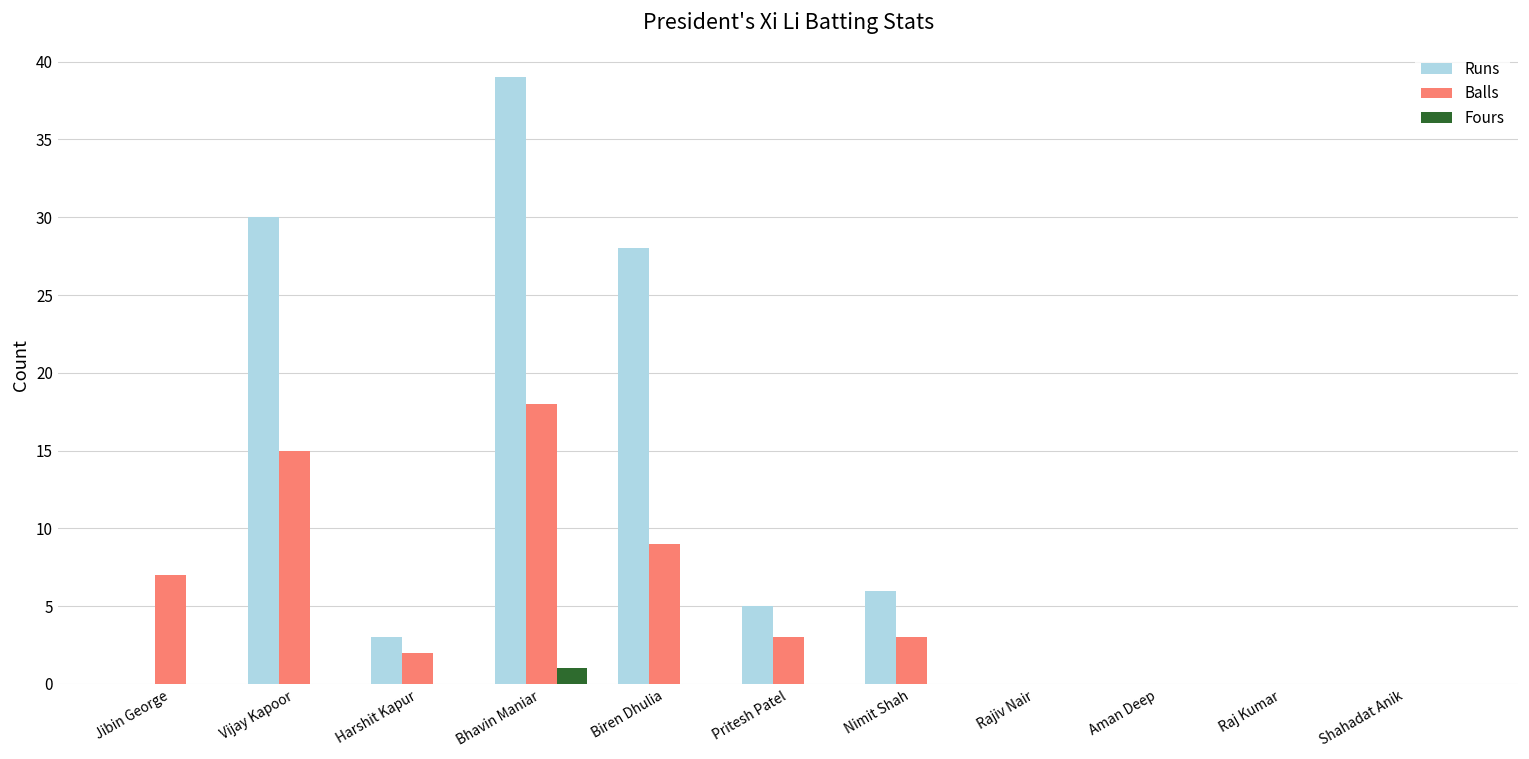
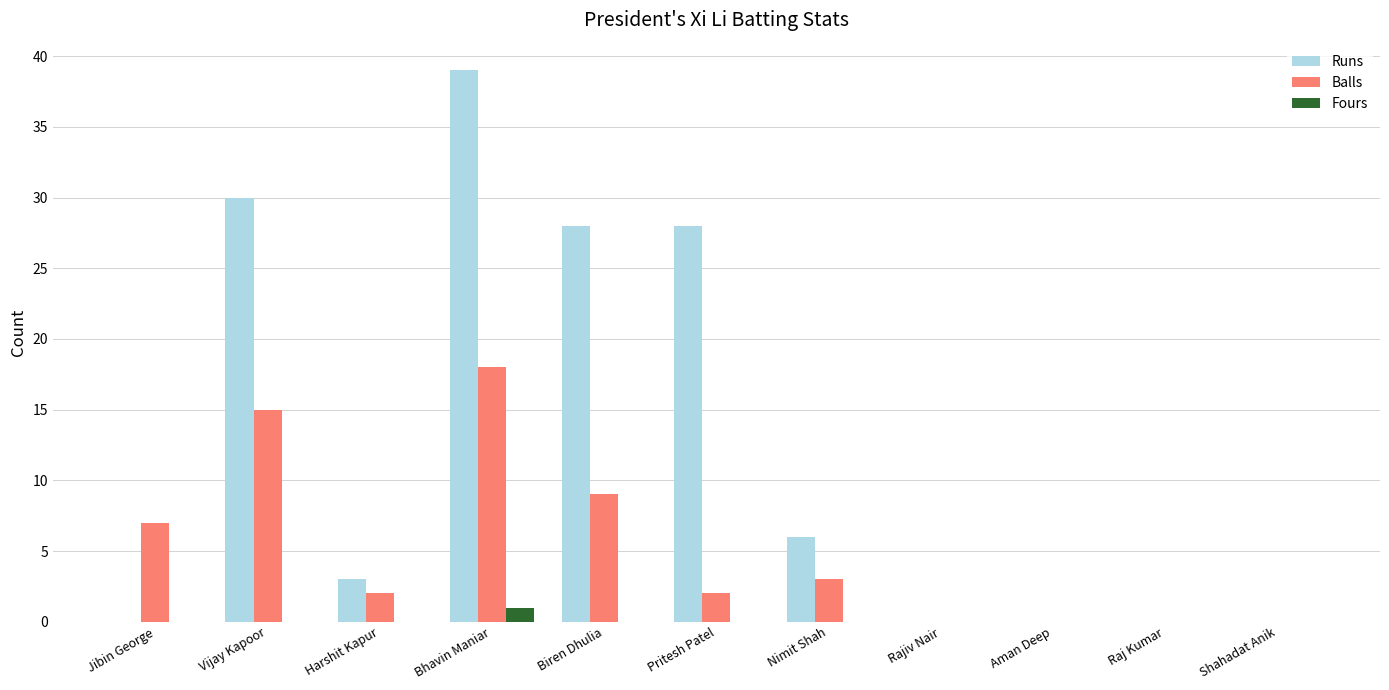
Runs, Pritesh Patel: 5 -> 28
Balls, Pritesh Patel: 3 -> 2
